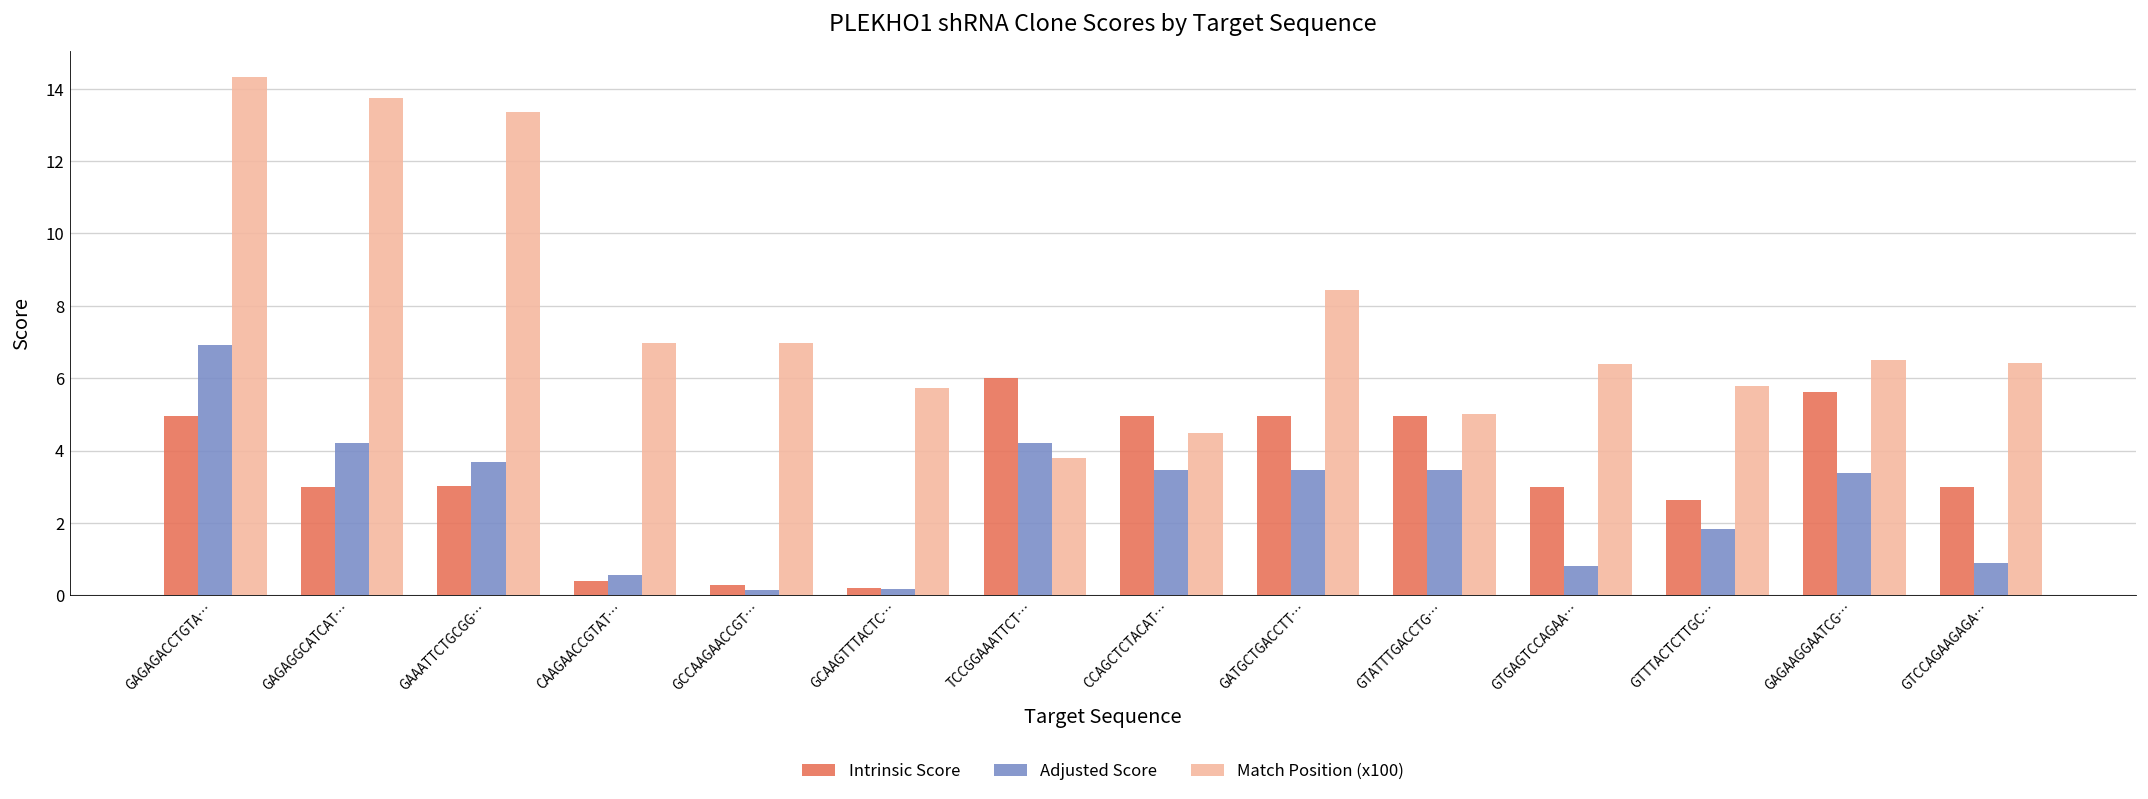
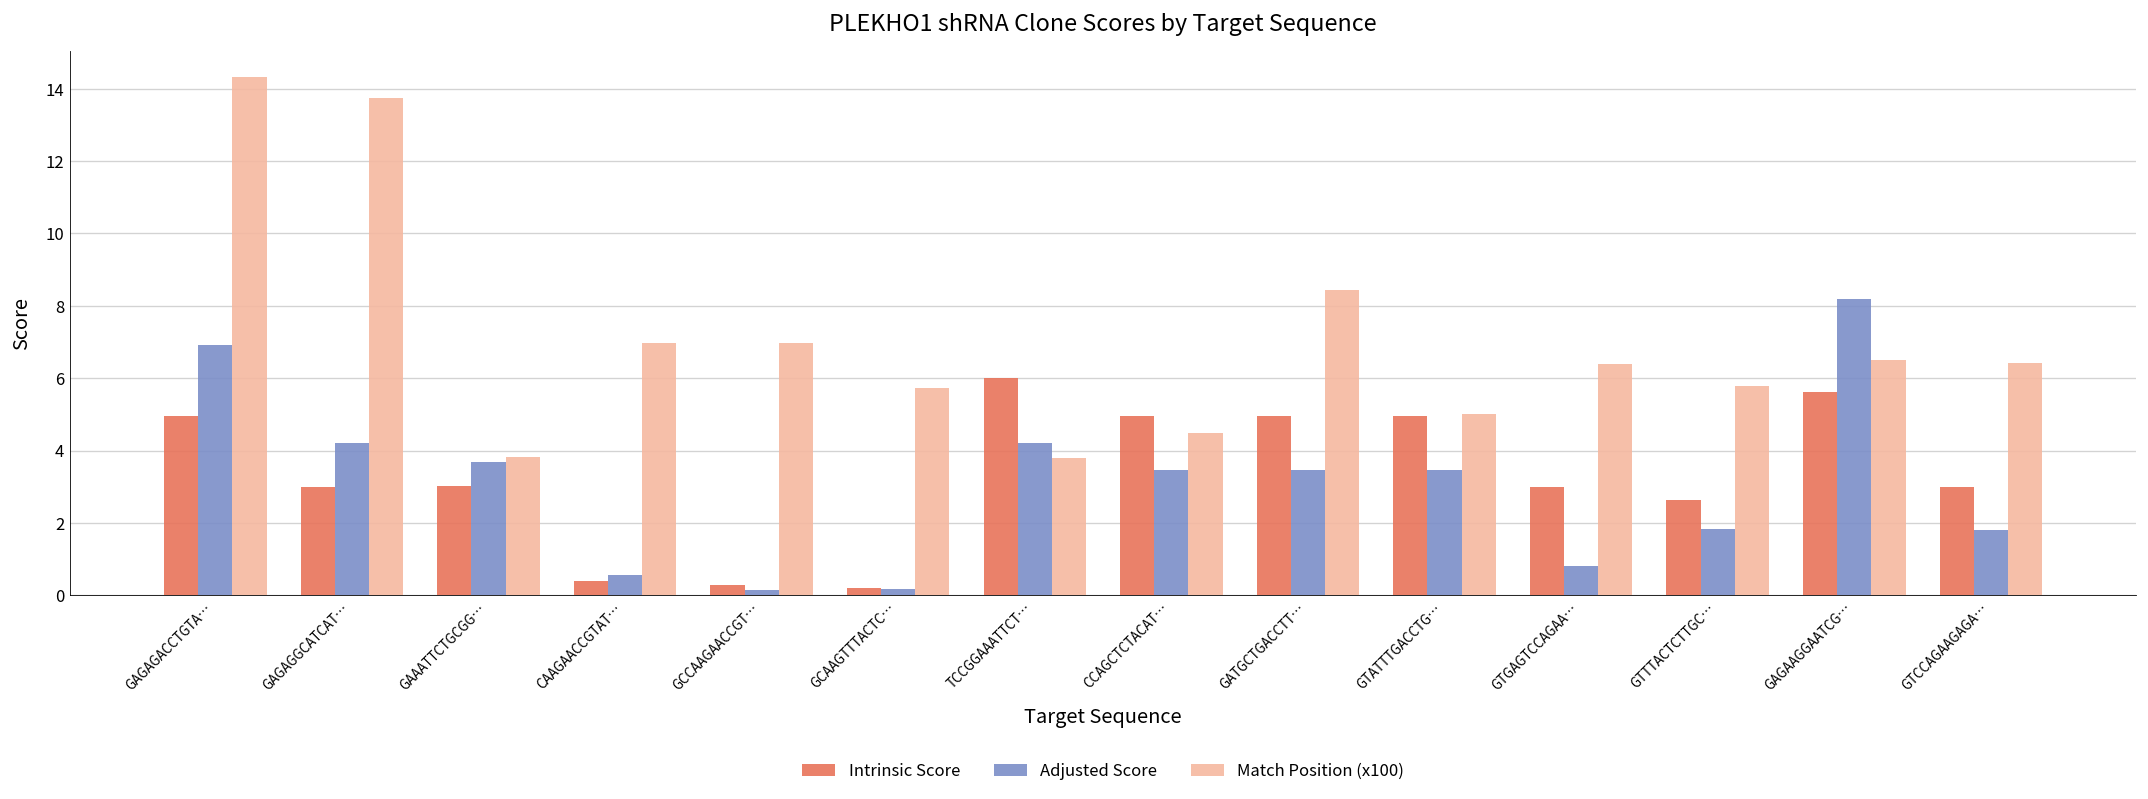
Match Position (x100), GAAATTCTGCGG…: 13.4 -> 3.8
Adjusted Score, GAGAAGGAATCG…: 3.4 -> 8.2
Adjusted Score, GTCCAGAAGAGA…: 0.9 -> 1.8
